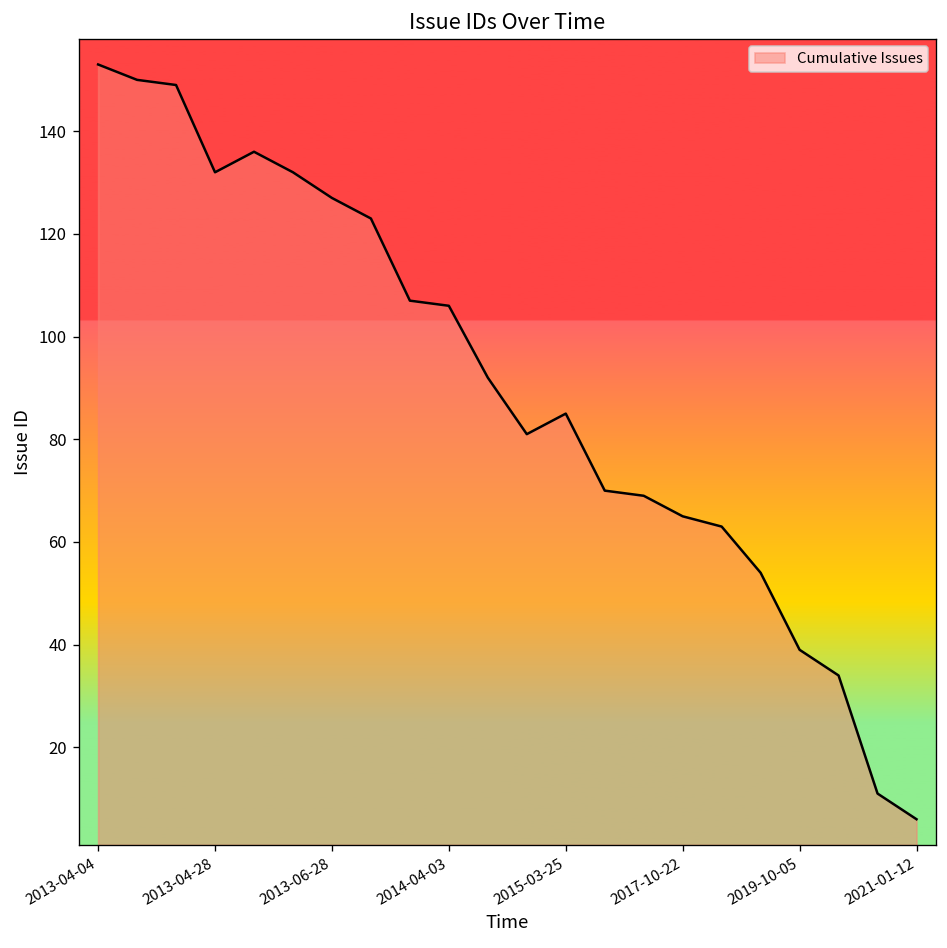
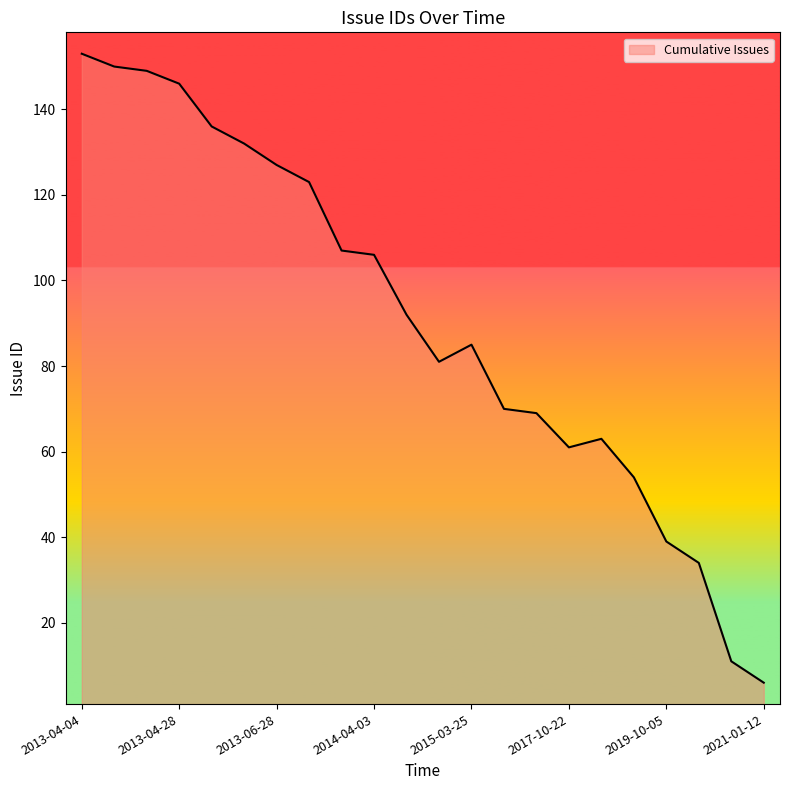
2013-04-28: 132 -> 146
2017-10-22: 65 -> 61
